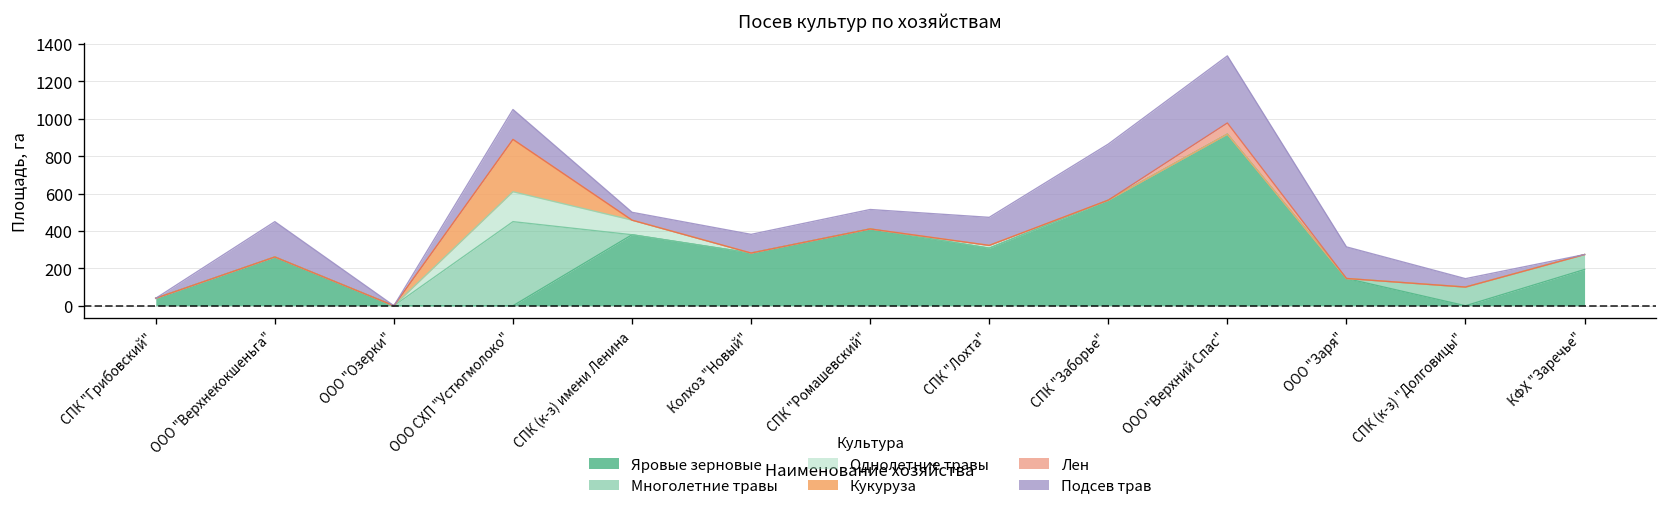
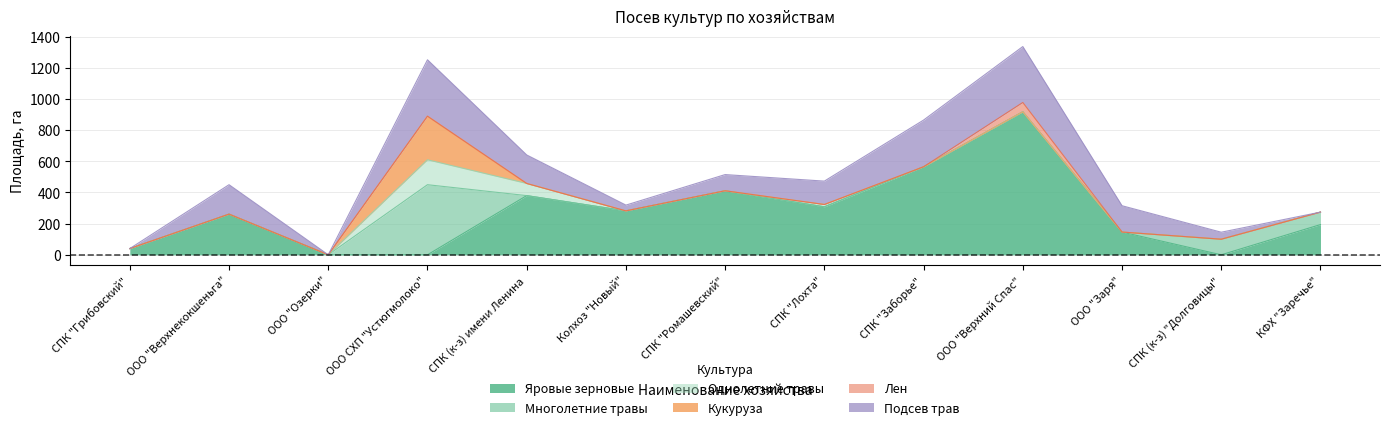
Подсев трав, ООО СХП "Устюгмолоко": 160 -> 360
Подсев трав, СПК (к-з) имени Ленина: 40 -> 180
Подсев трав, Колхоз "Новый": 100 -> 40
